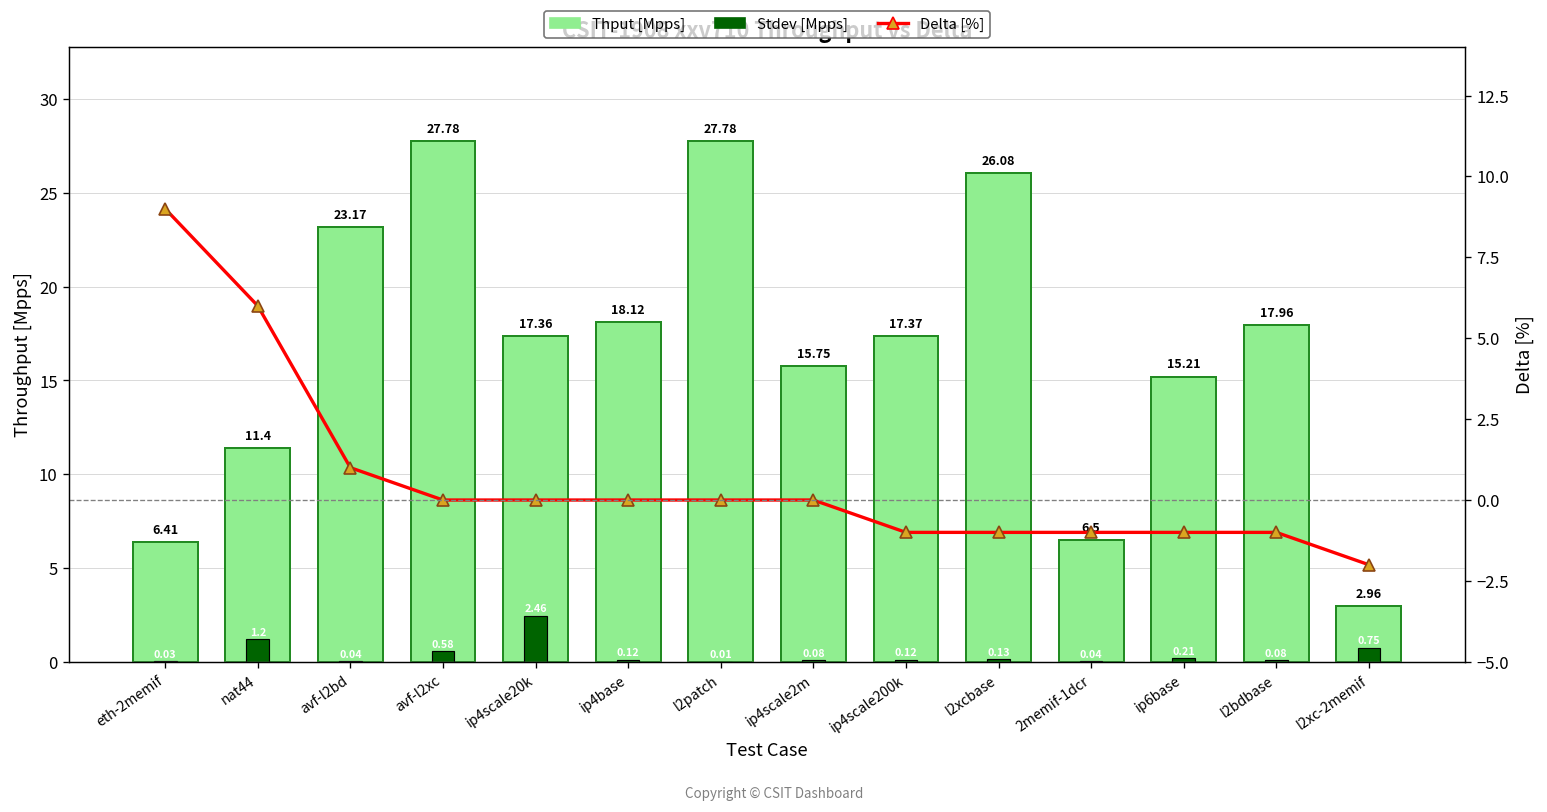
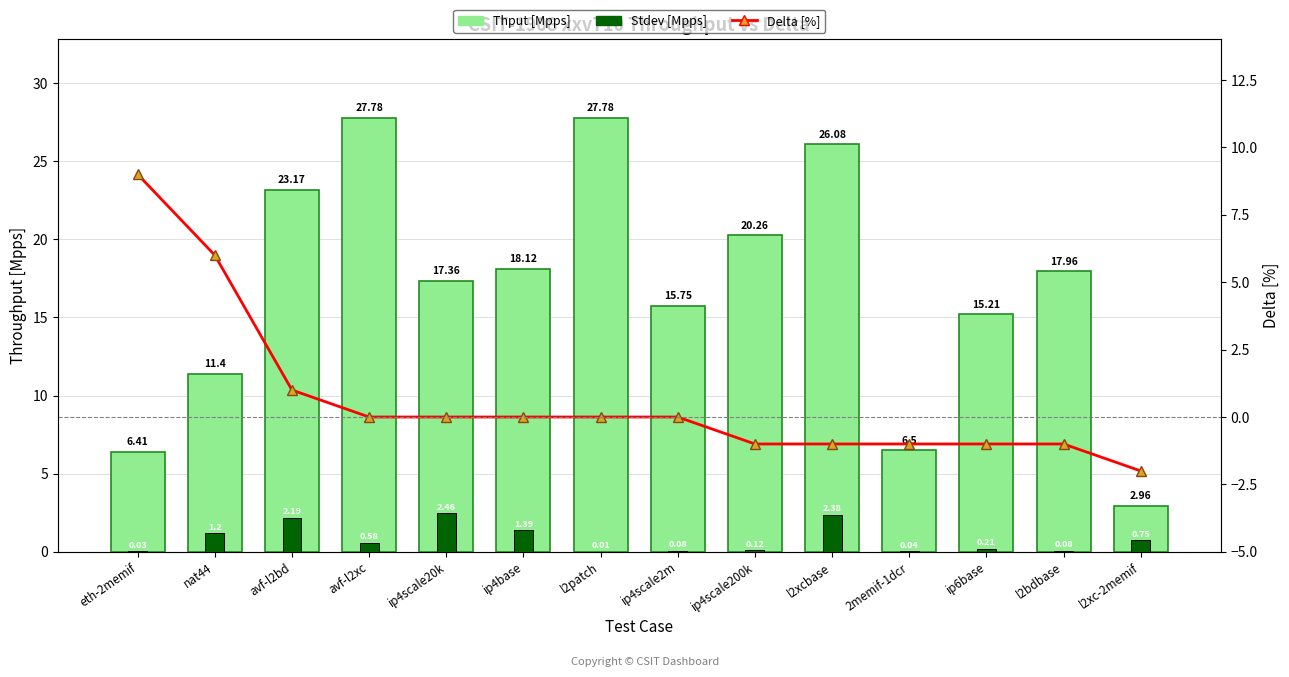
Stdev [Mpps], avf-l2bd: 0.04 -> 2.19
Stdev [Mpps], ip4base: 0.12 -> 1.39
Thput [Mpps], ip4scale200k: 17.37 -> 20.26
Stdev [Mpps], l2xcbase: 0.13 -> 2.38
